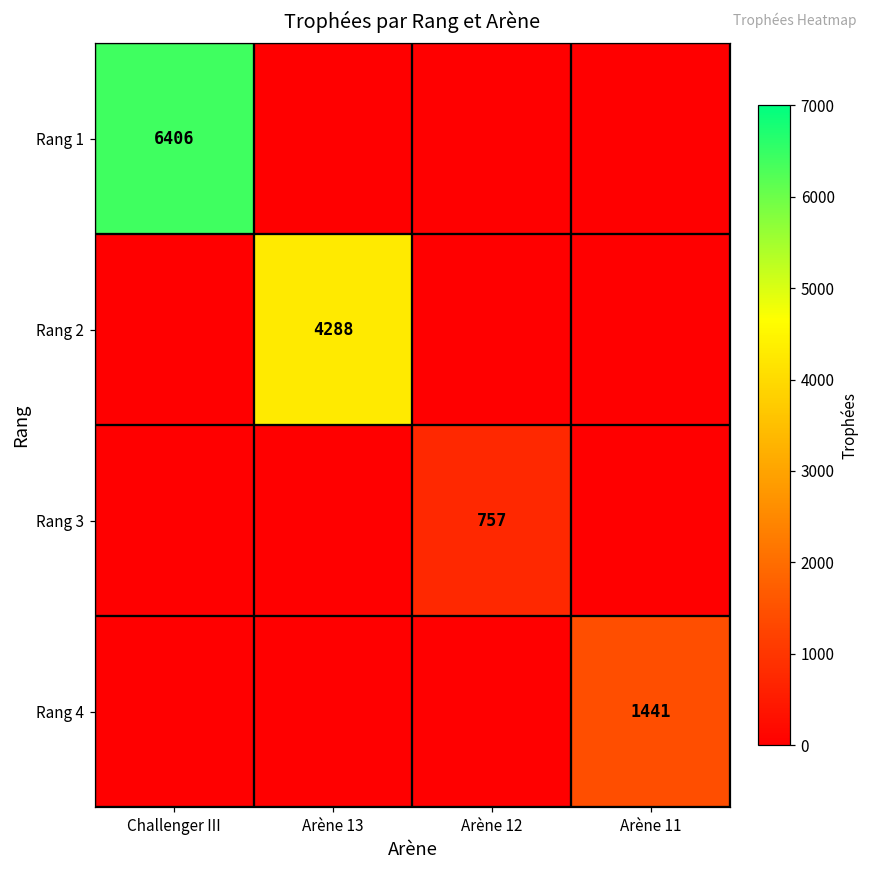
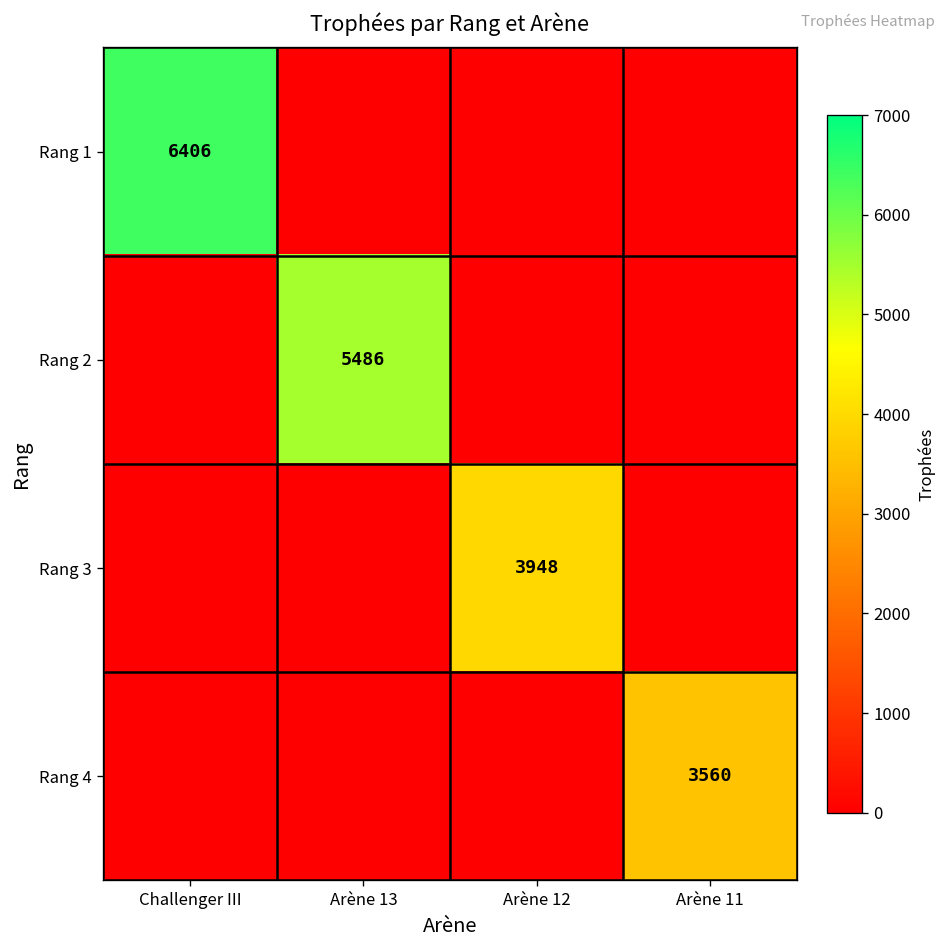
Rang 2, Arène 13: 4288 -> 5486
Rang 3, Arène 12: 757 -> 3948
Rang 4, Arène 11: 1441 -> 3560
